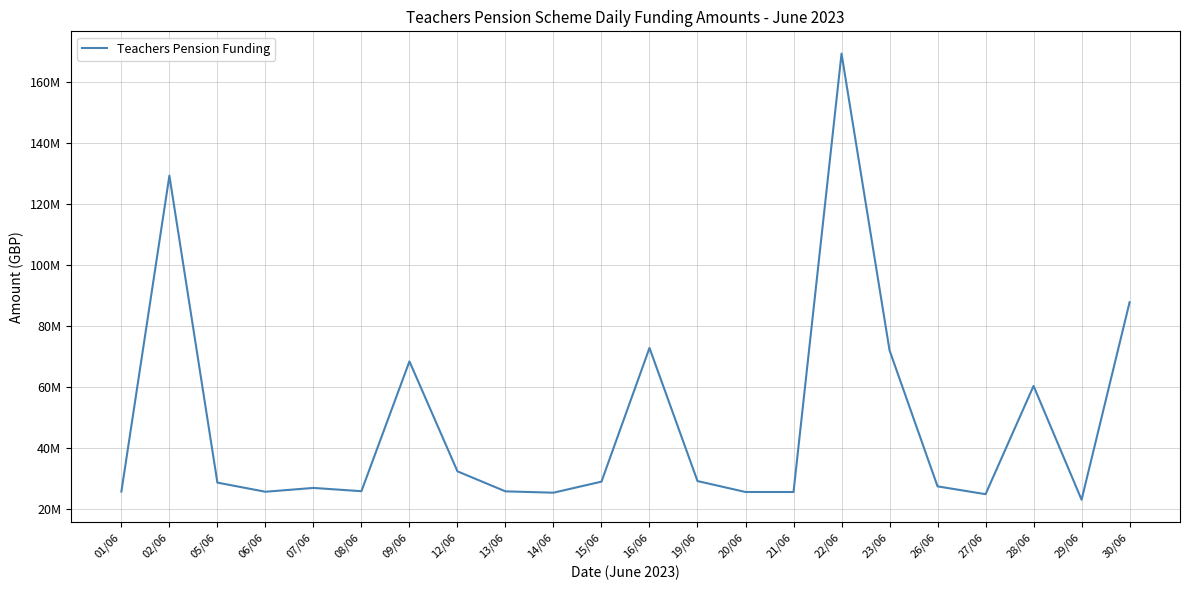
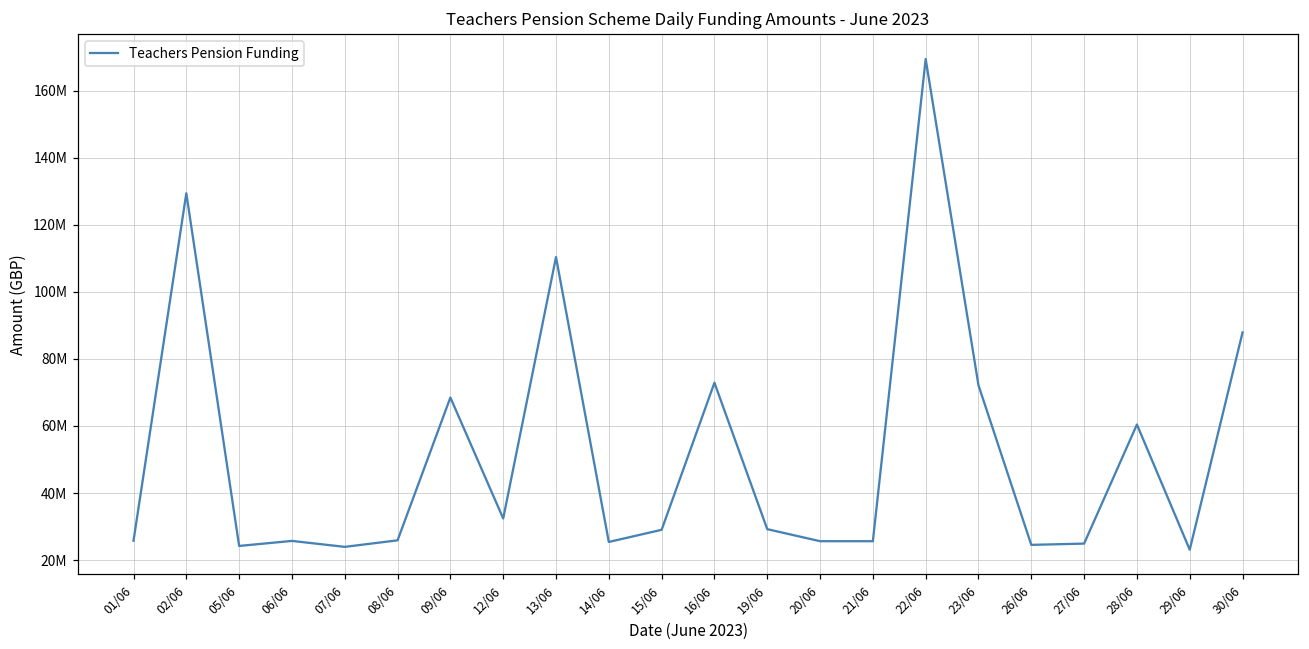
05/06: 29000000 -> 24000000
07/06: 27000000 -> 24000000
13/06: 26000000 -> 110000000
26/06: 27000000 -> 25000000
